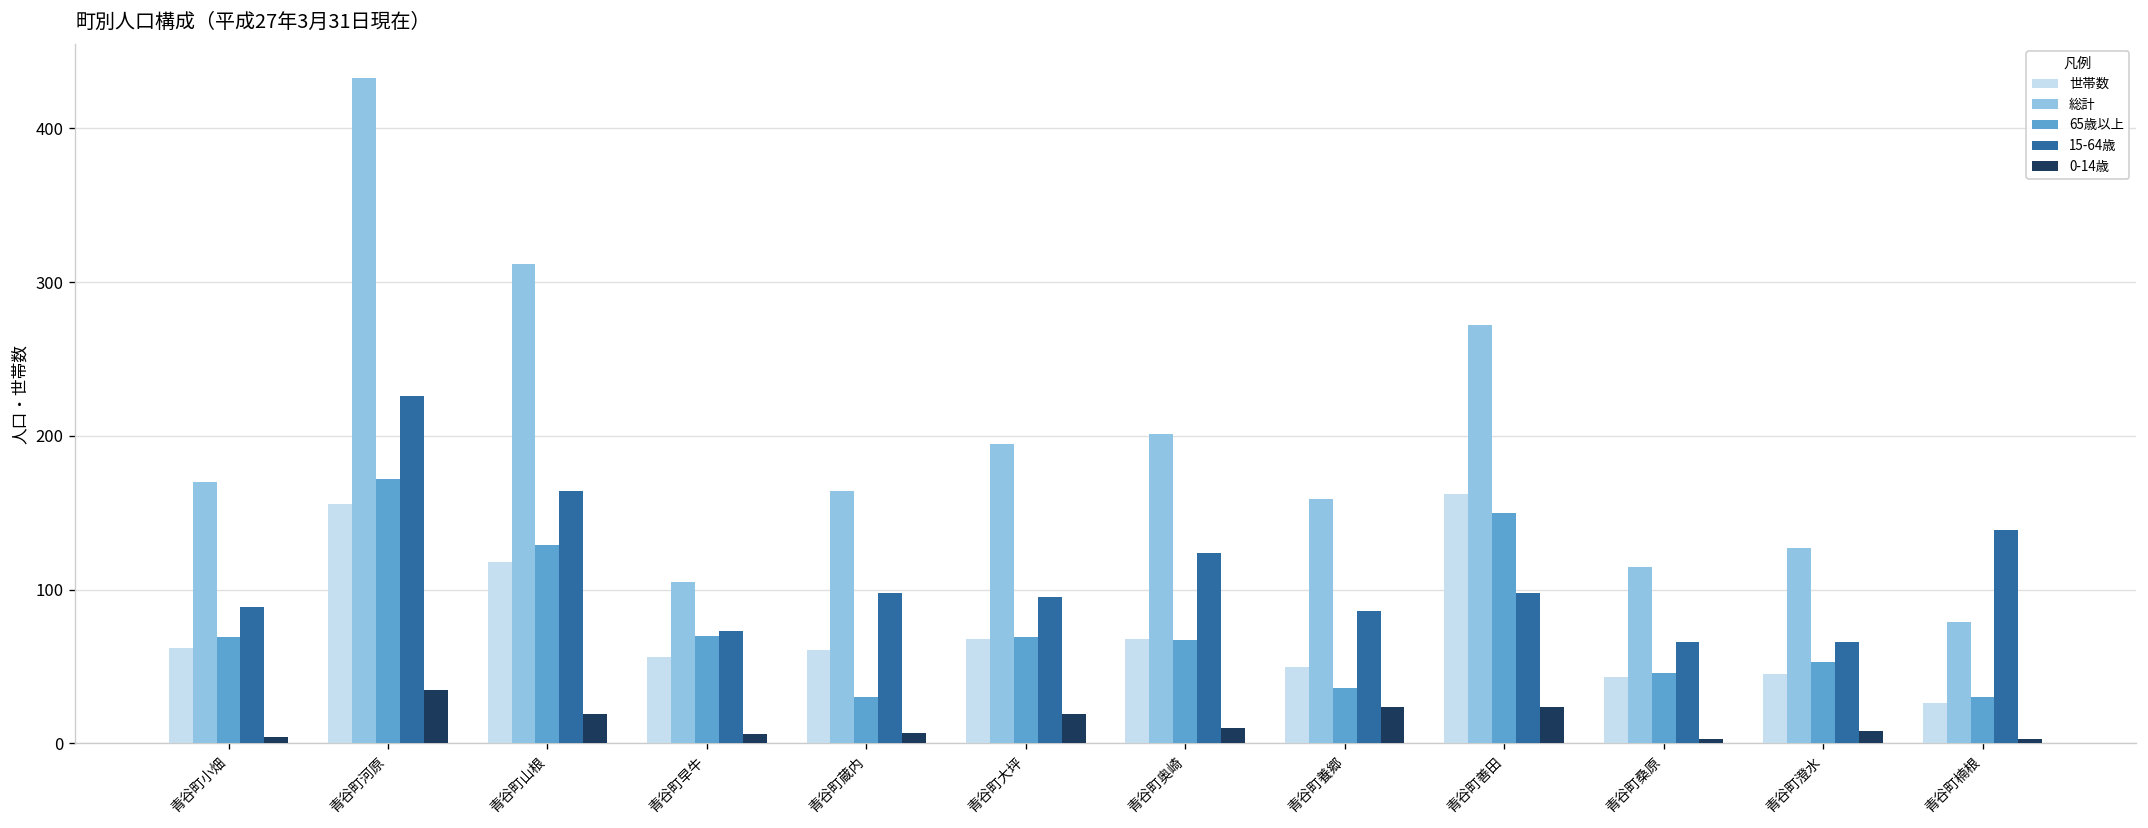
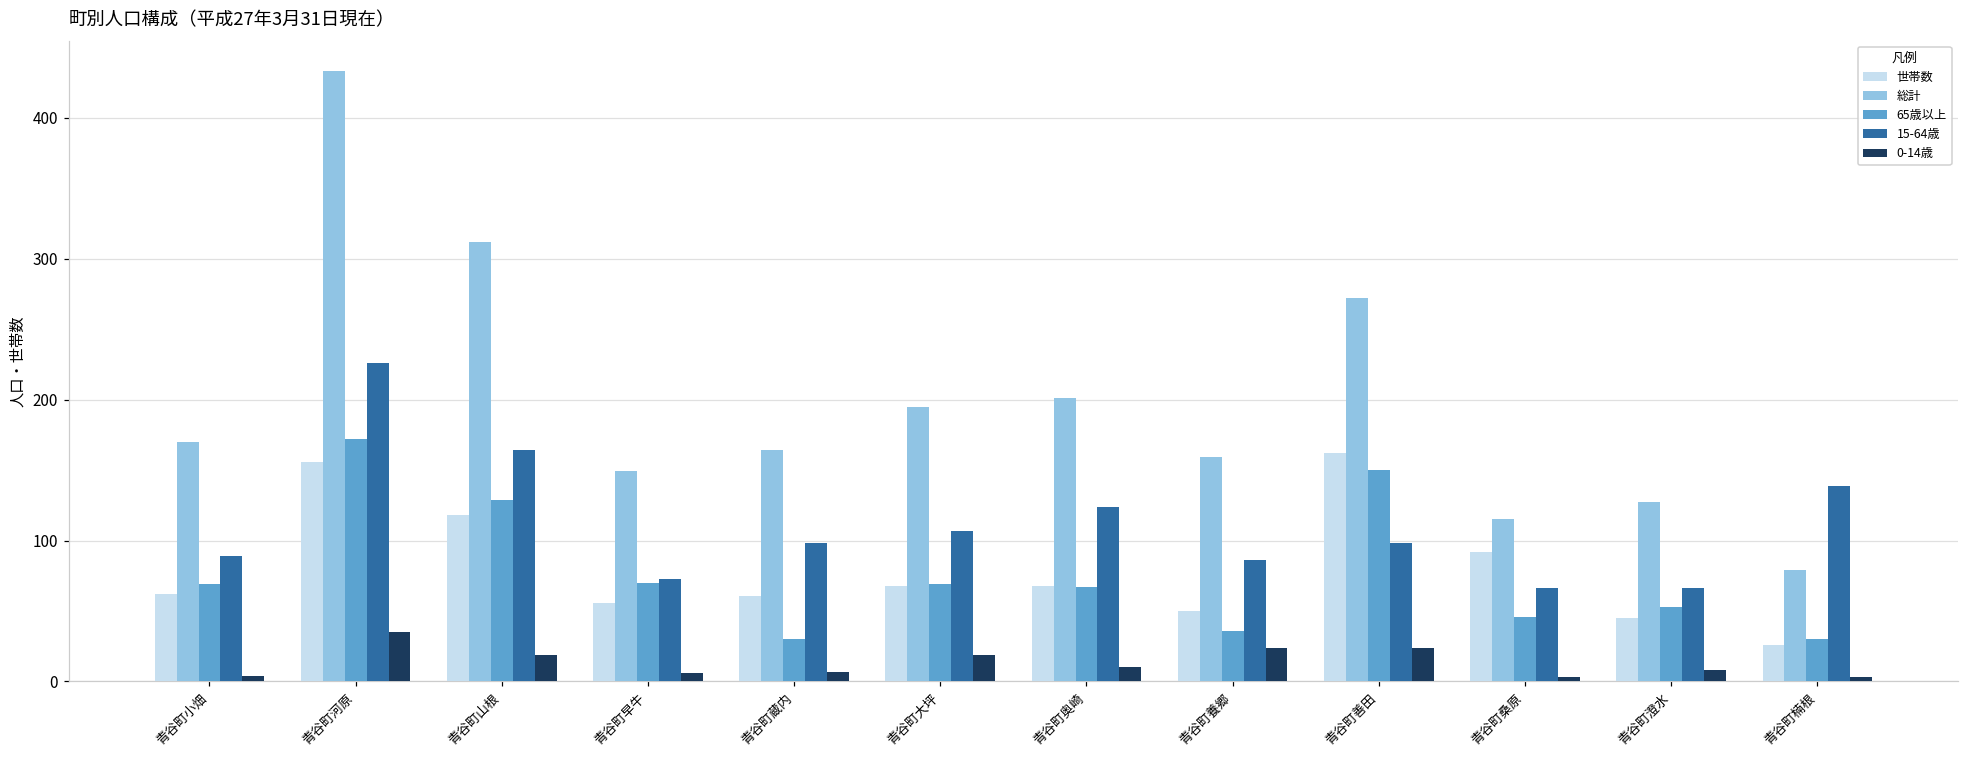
総計, 青谷町早牛: 105 -> 149
15-64歳, 青谷町大坪: 95 -> 107
世帯数, 青谷町桑原: 43 -> 92
